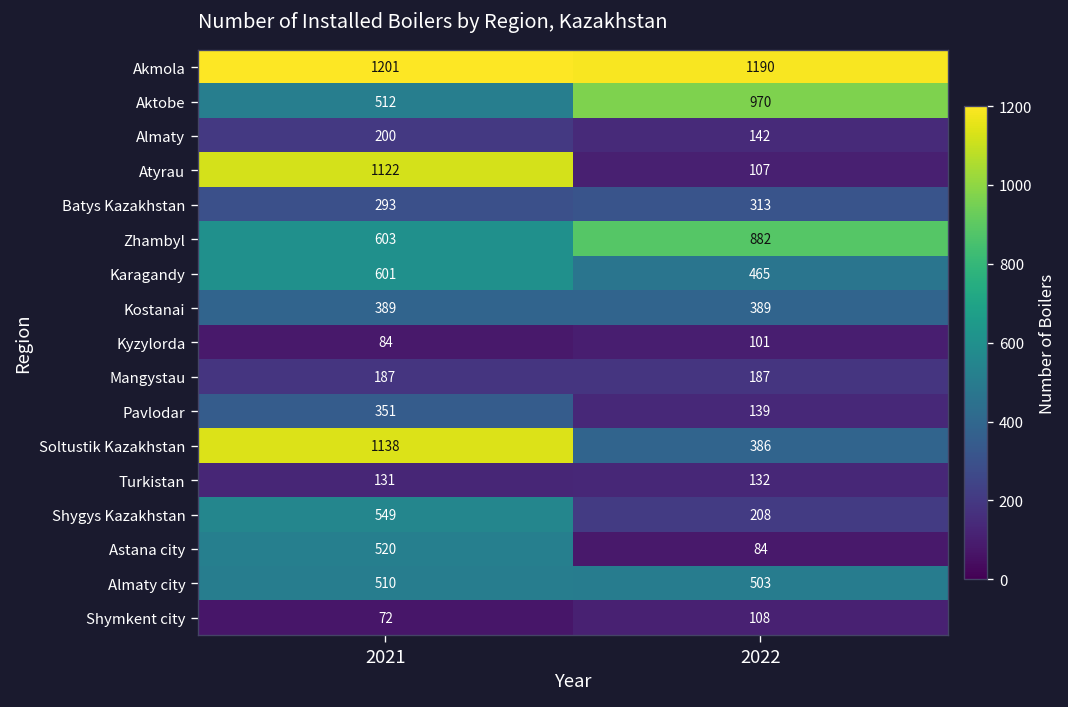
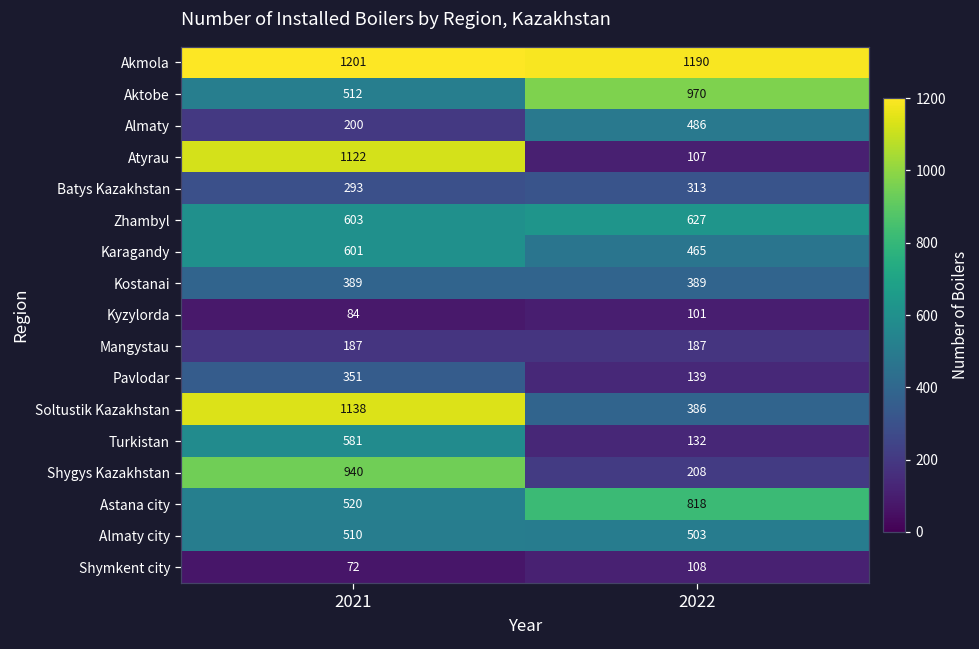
Almaty, 2022: 142 -> 486
Zhambyl, 2022: 882 -> 627
Turkistan, 2021: 131 -> 581
Shygys Kazakhstan, 2021: 549 -> 940
Astana city, 2022: 84 -> 818
